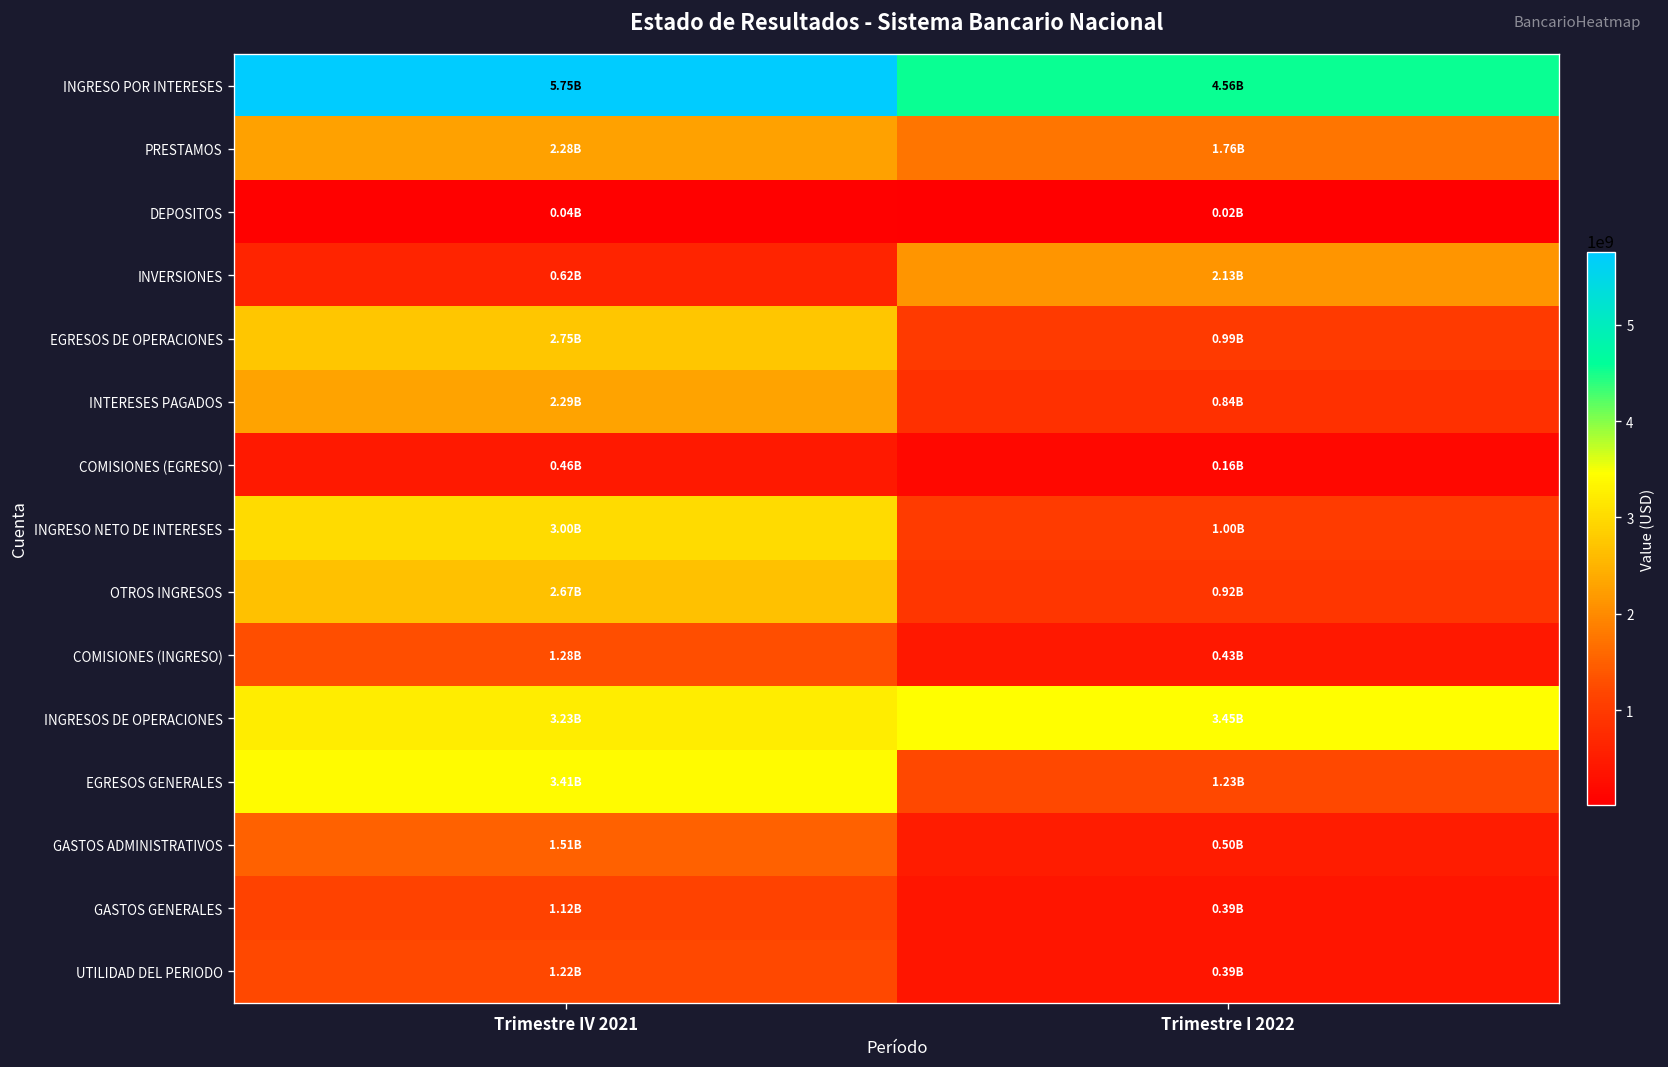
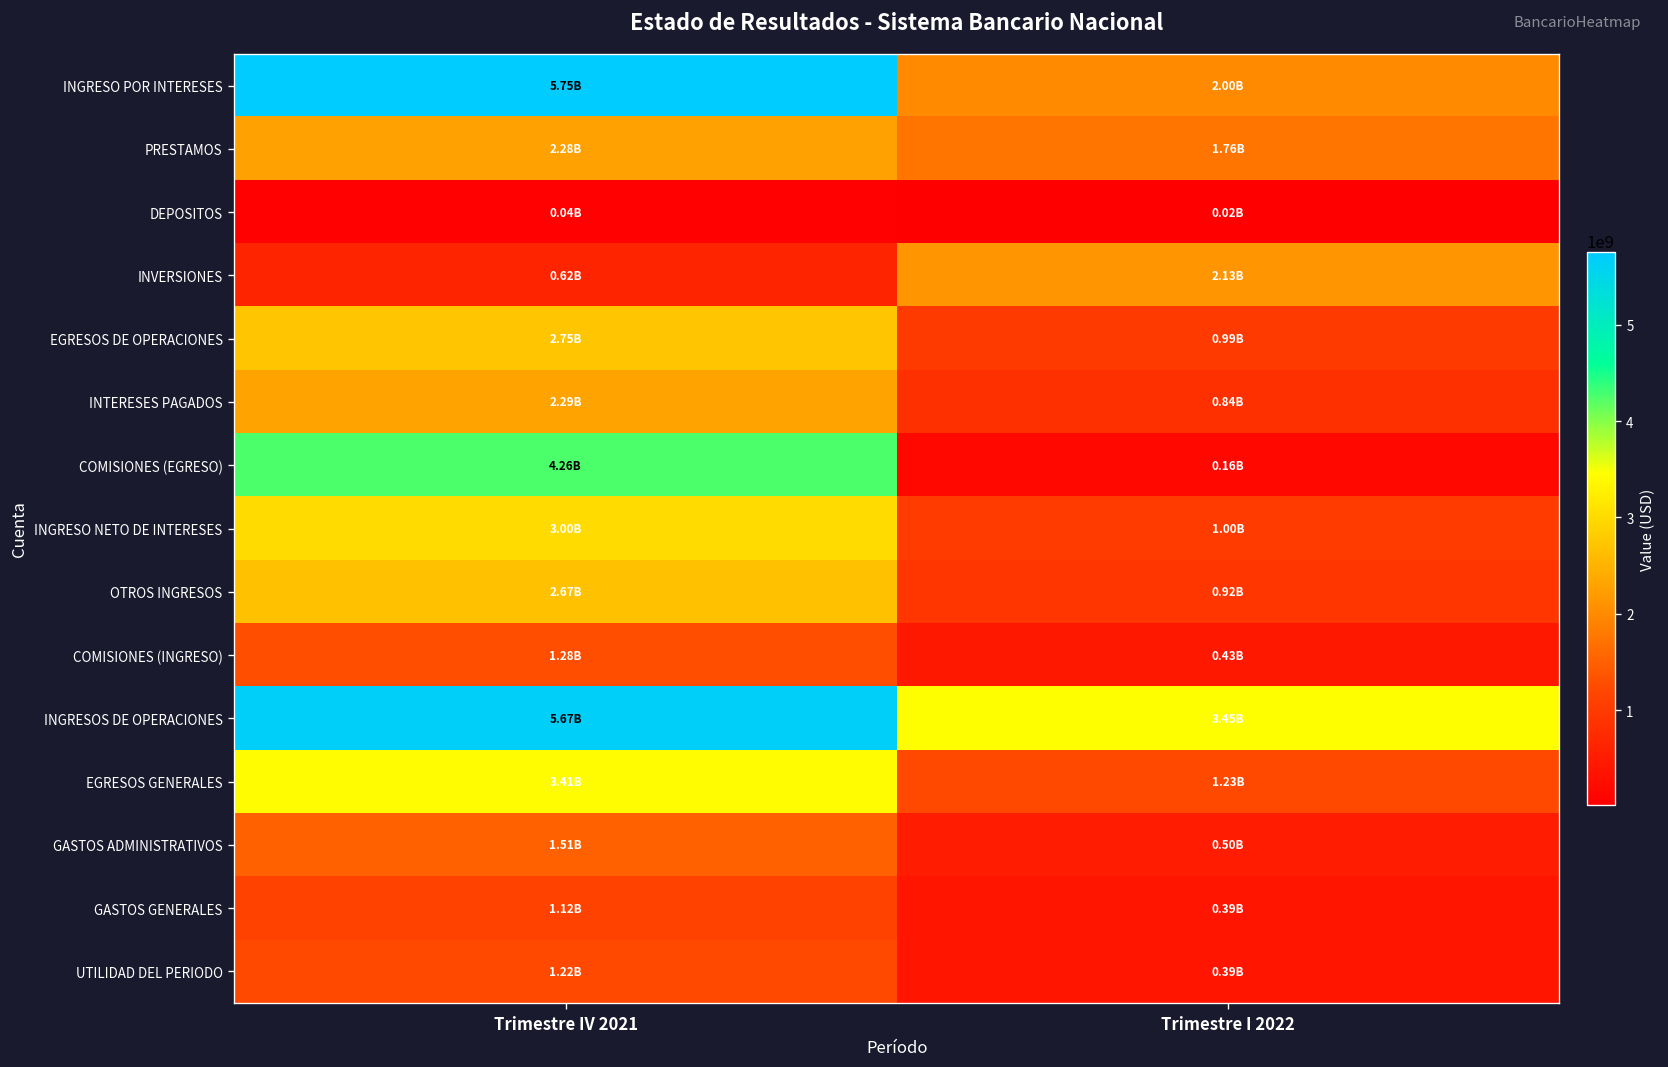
INGRESO POR INTERESES, Trimestre I 2022: 4.56B -> 2.00B
COMISIONES (EGRESO), Trimestre IV 2021: 0.46B -> 4.26B
INGRESOS DE OPERACIONES, Trimestre IV 2021: 3.23B -> 5.67B
